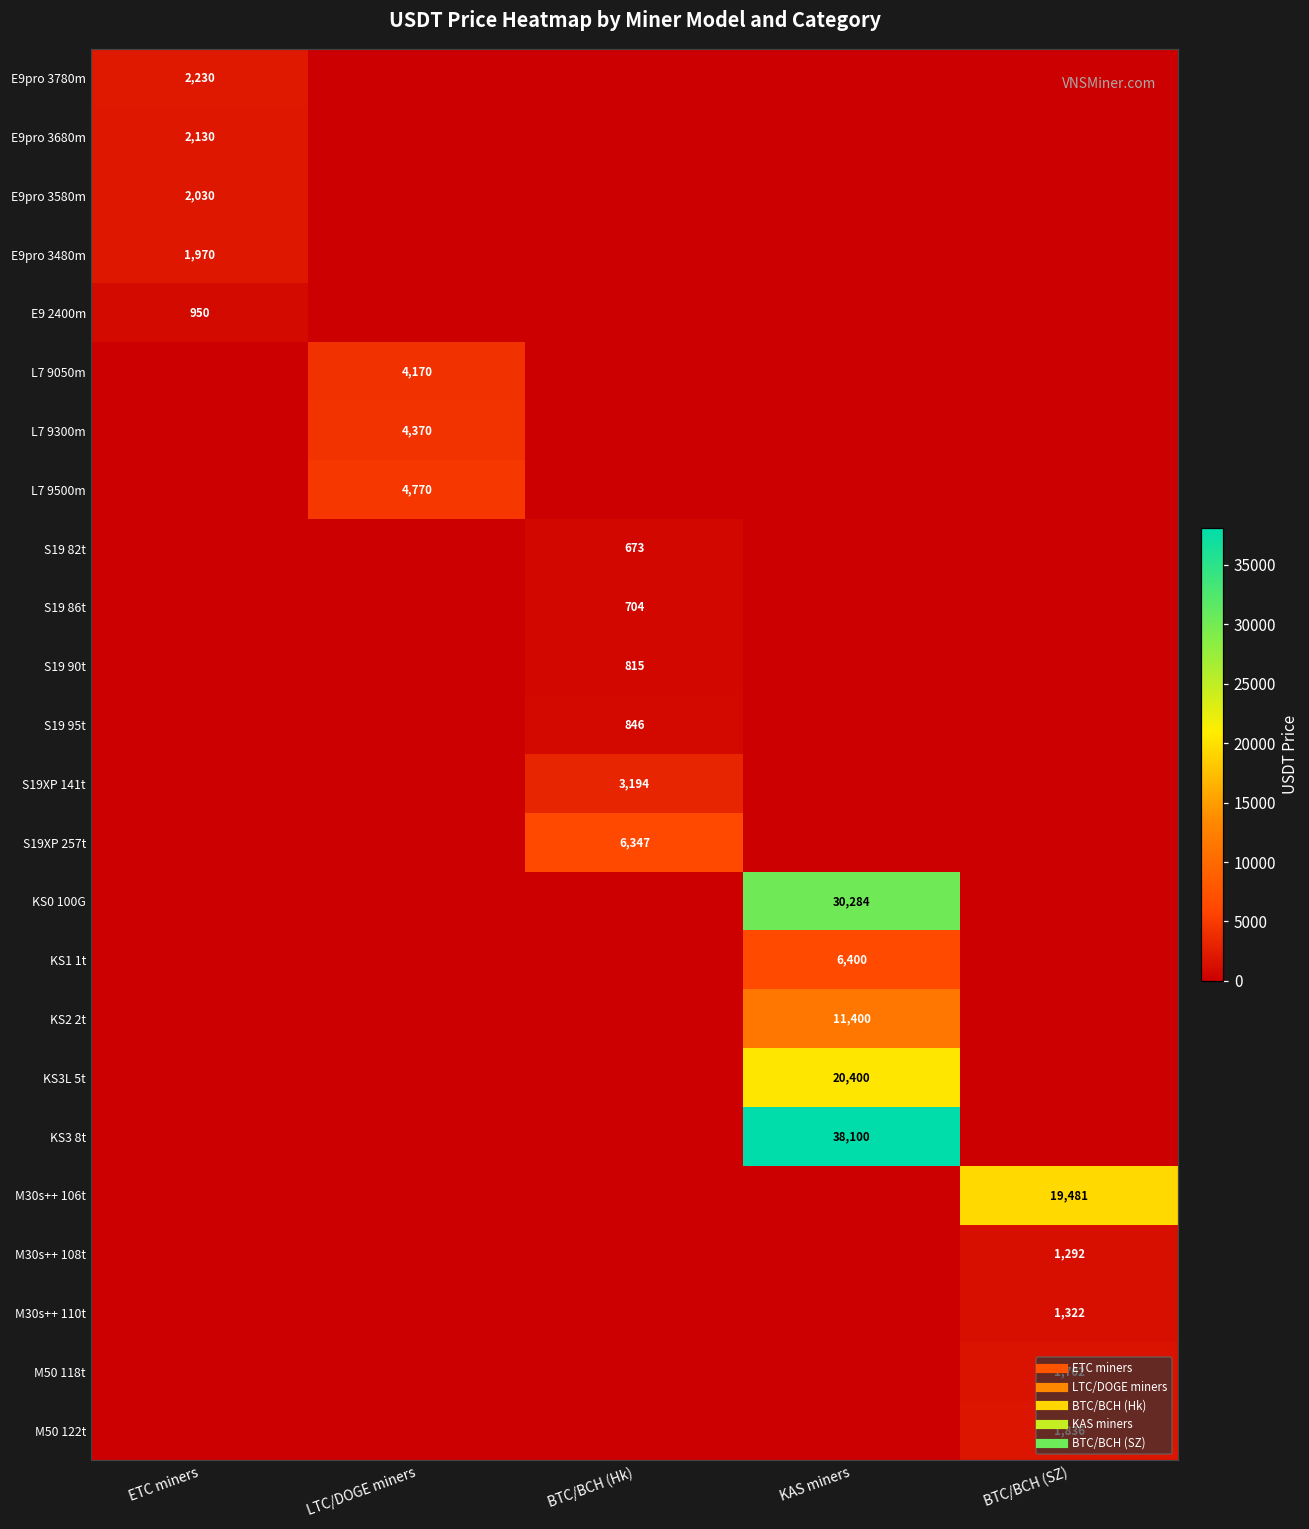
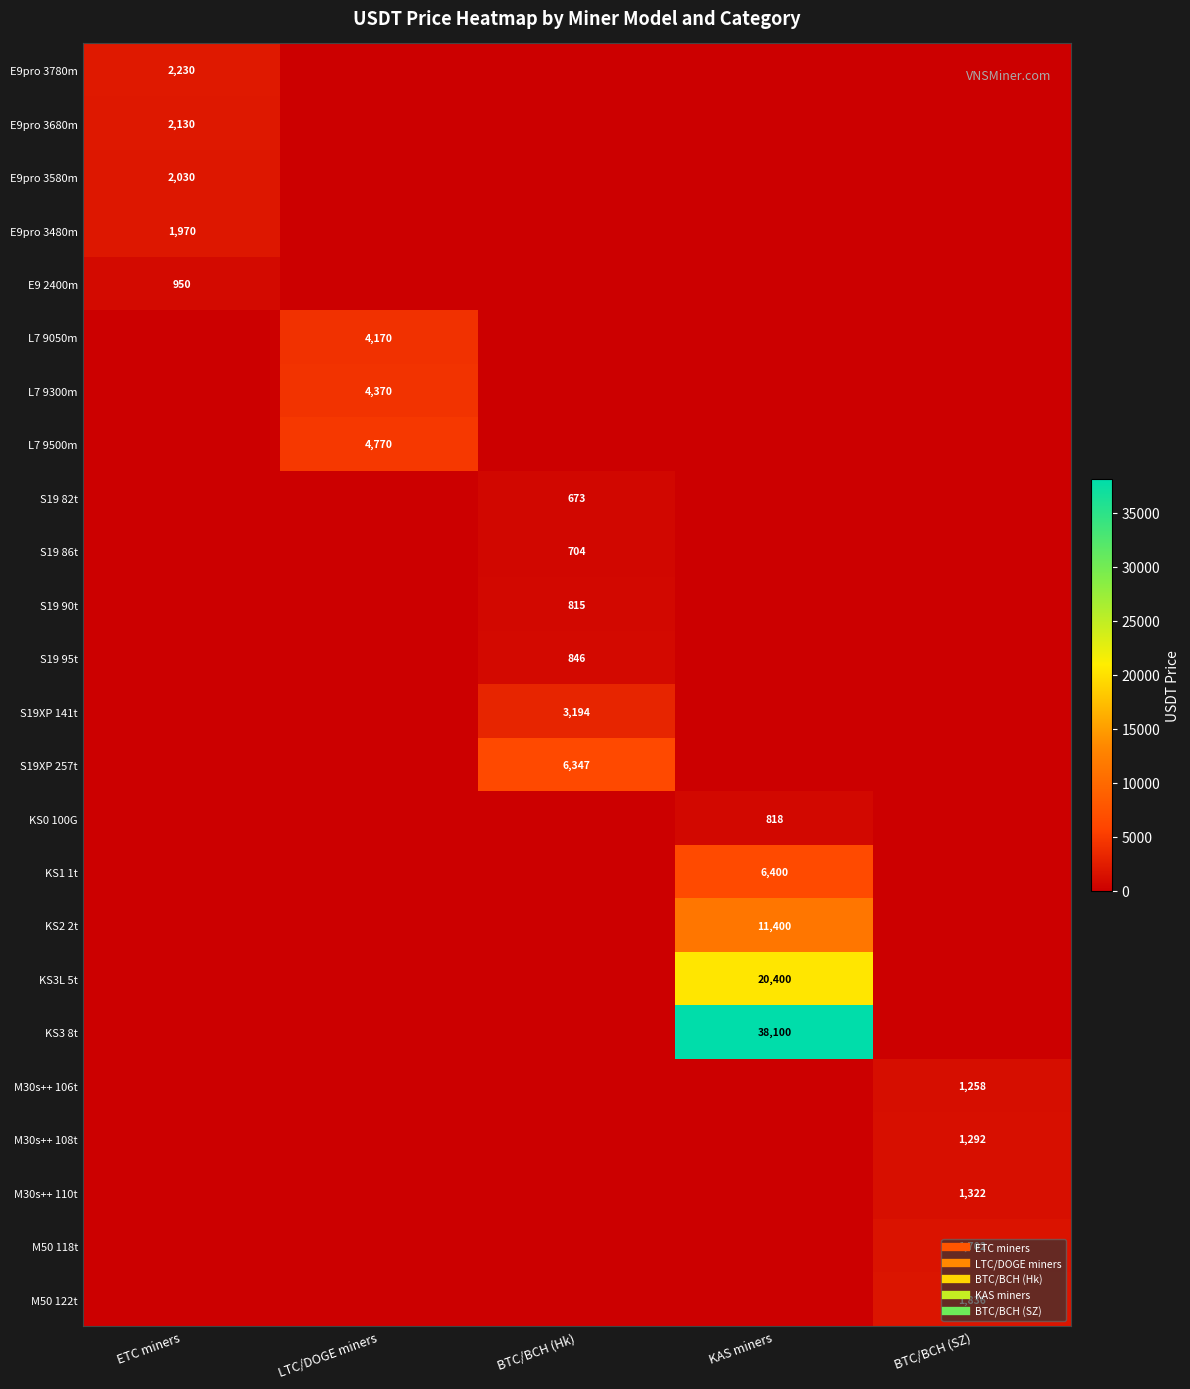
KS0 100G, KAS miners: 30,284 -> 818
M30s++ 106t, BTC/BCH (SZ): 19,481 -> 1,258
